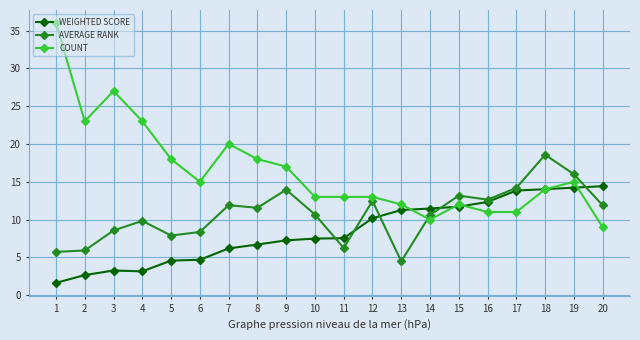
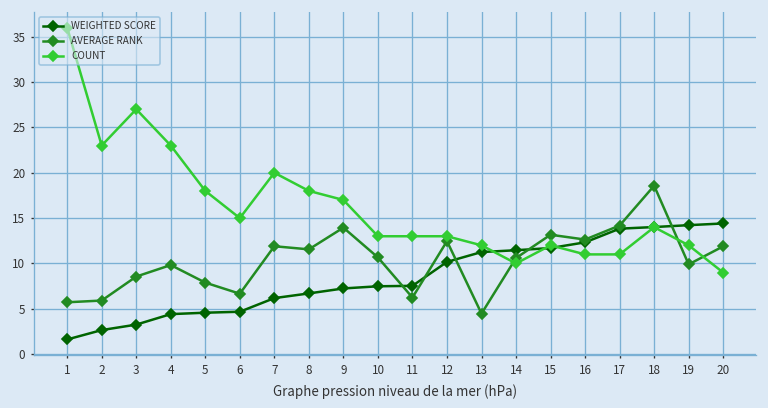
WEIGHTED SCORE, 4: 3 -> 4
AVERAGE RANK, 6: 8 -> 7
AVERAGE RANK, 19: 16 -> 10
COUNT, 19: 15 -> 12
